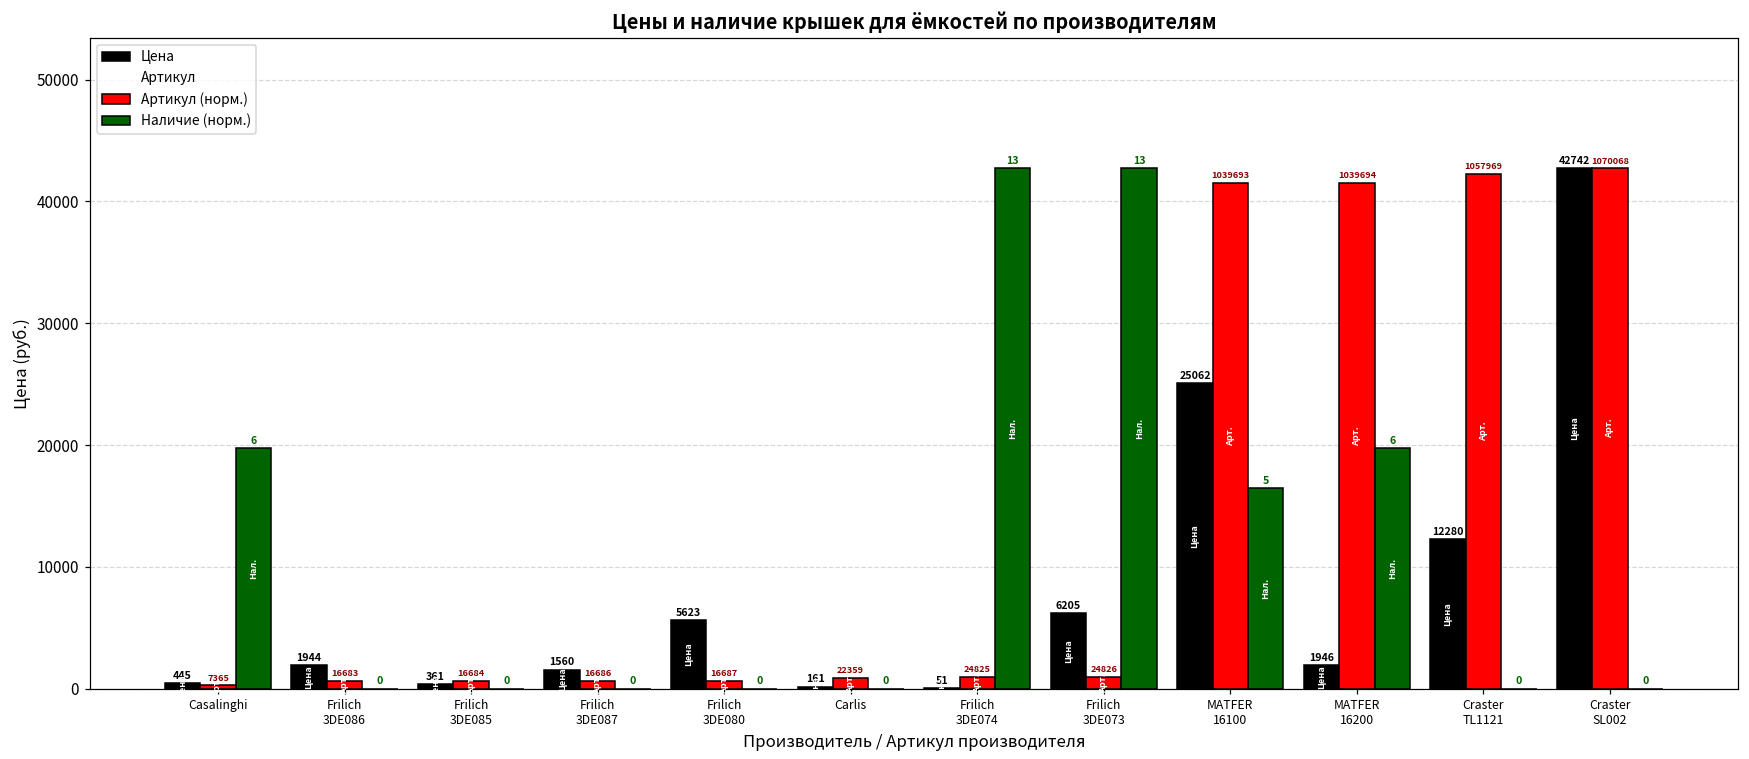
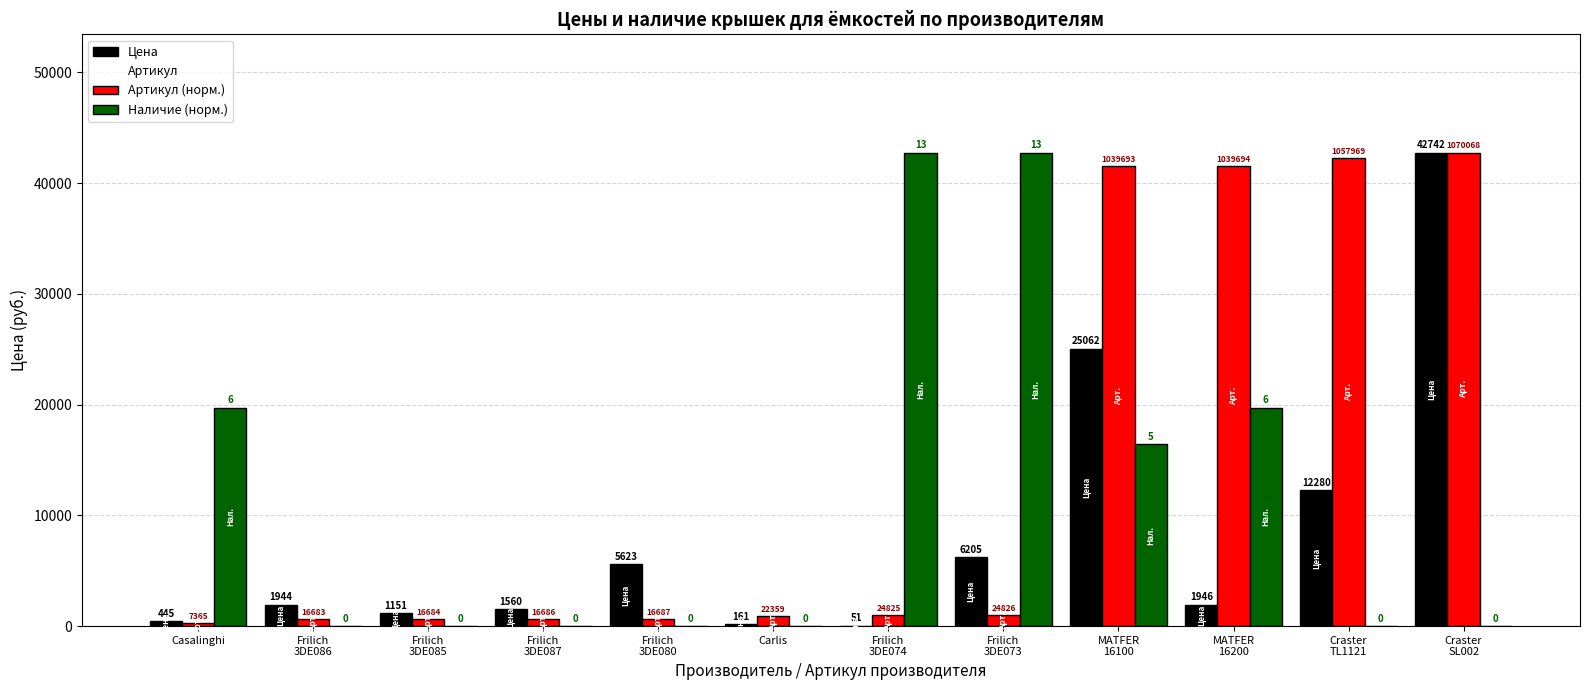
Цена, Frilich 3DE085: 361 -> 1151
